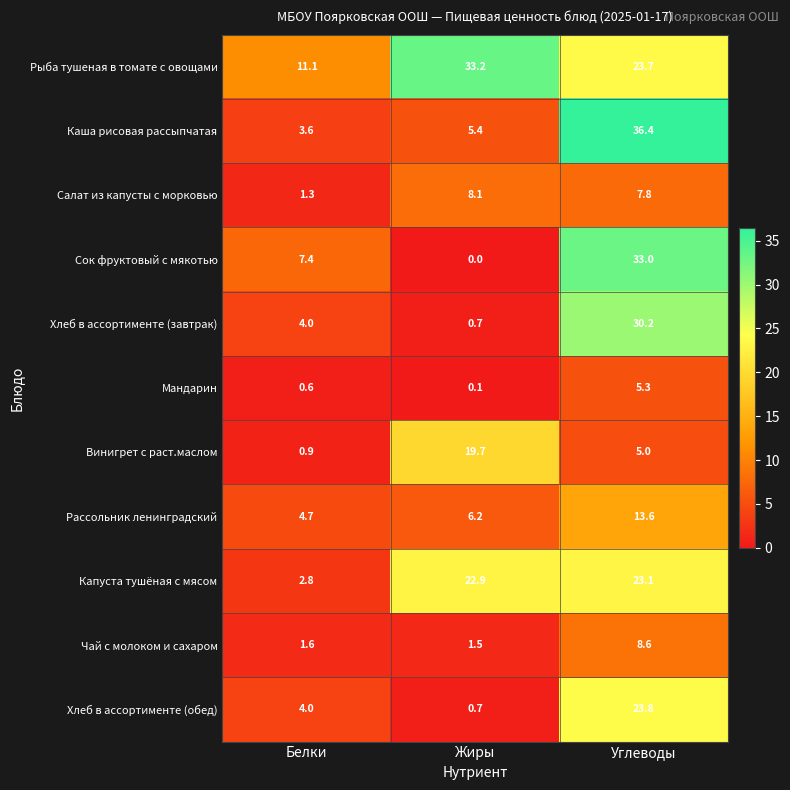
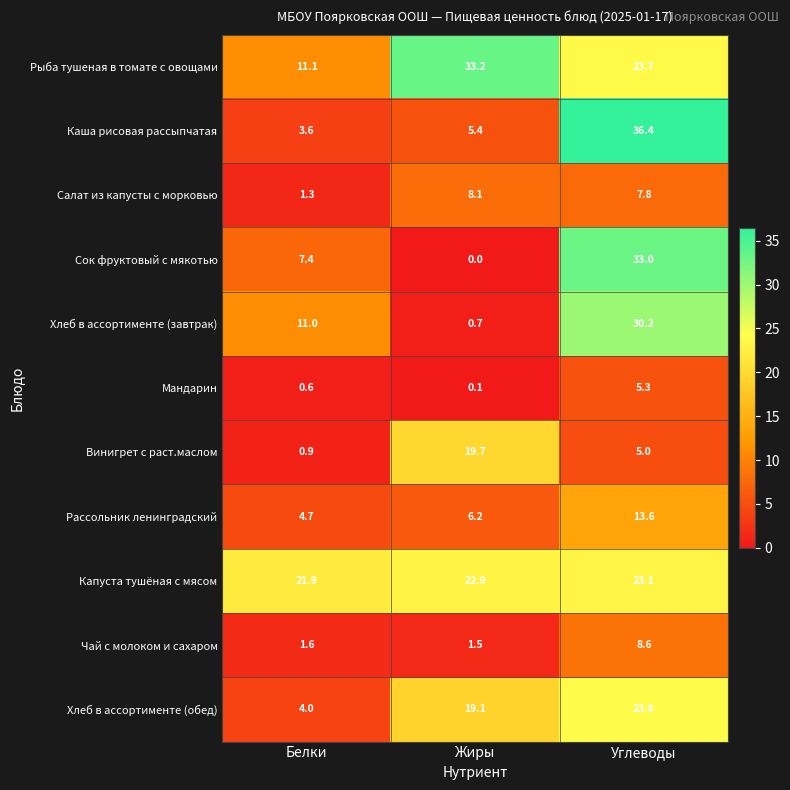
Хлеб в ассортименте (завтрак), Белки: 4.0 -> 11.0
Капуста тушёная с мясом, Белки: 2.8 -> 21.9
Хлеб в ассортименте (обед), Жиры: 0.7 -> 19.1
